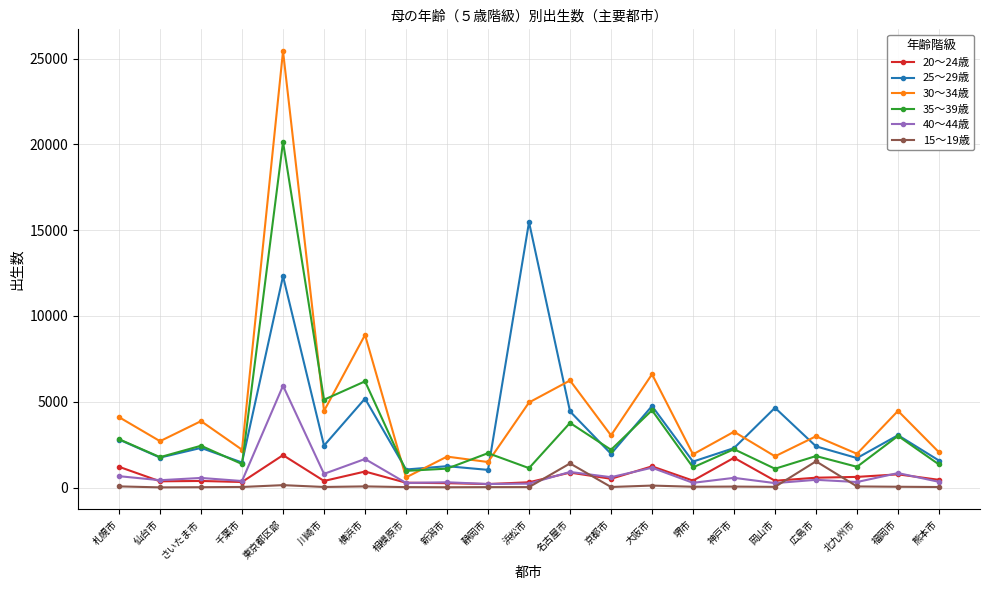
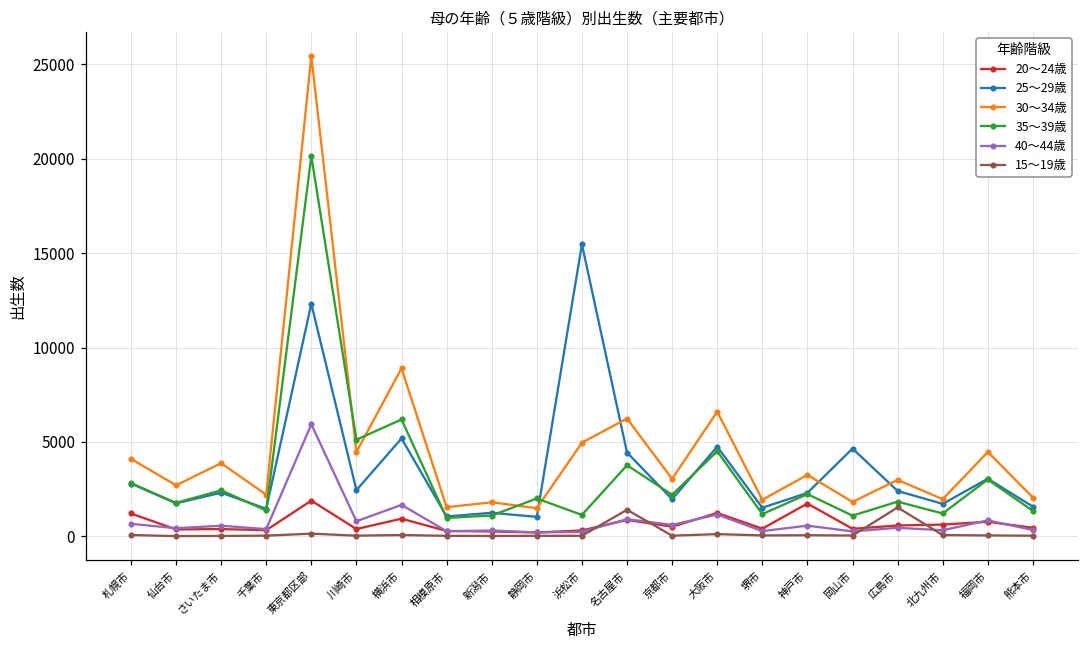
30～34歳, 相模原市: 600 -> 1500
